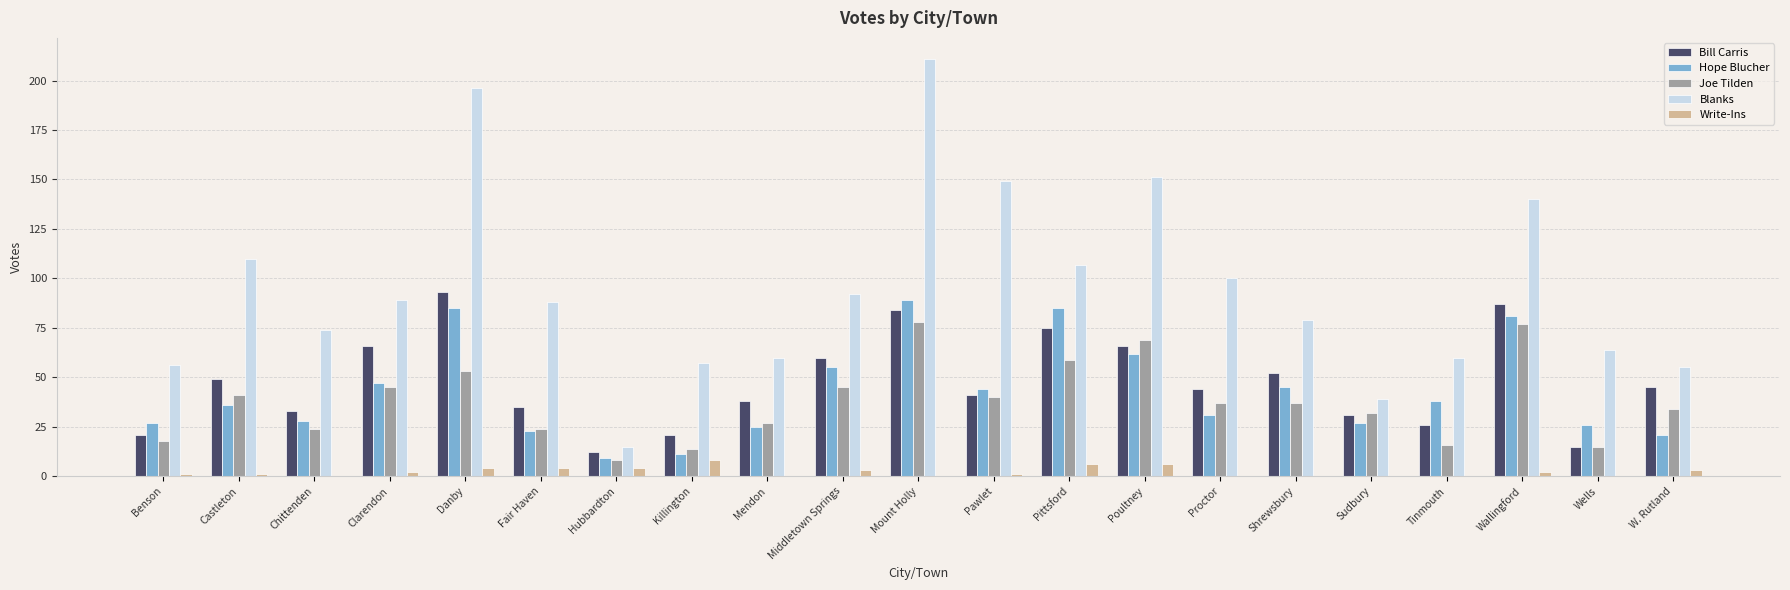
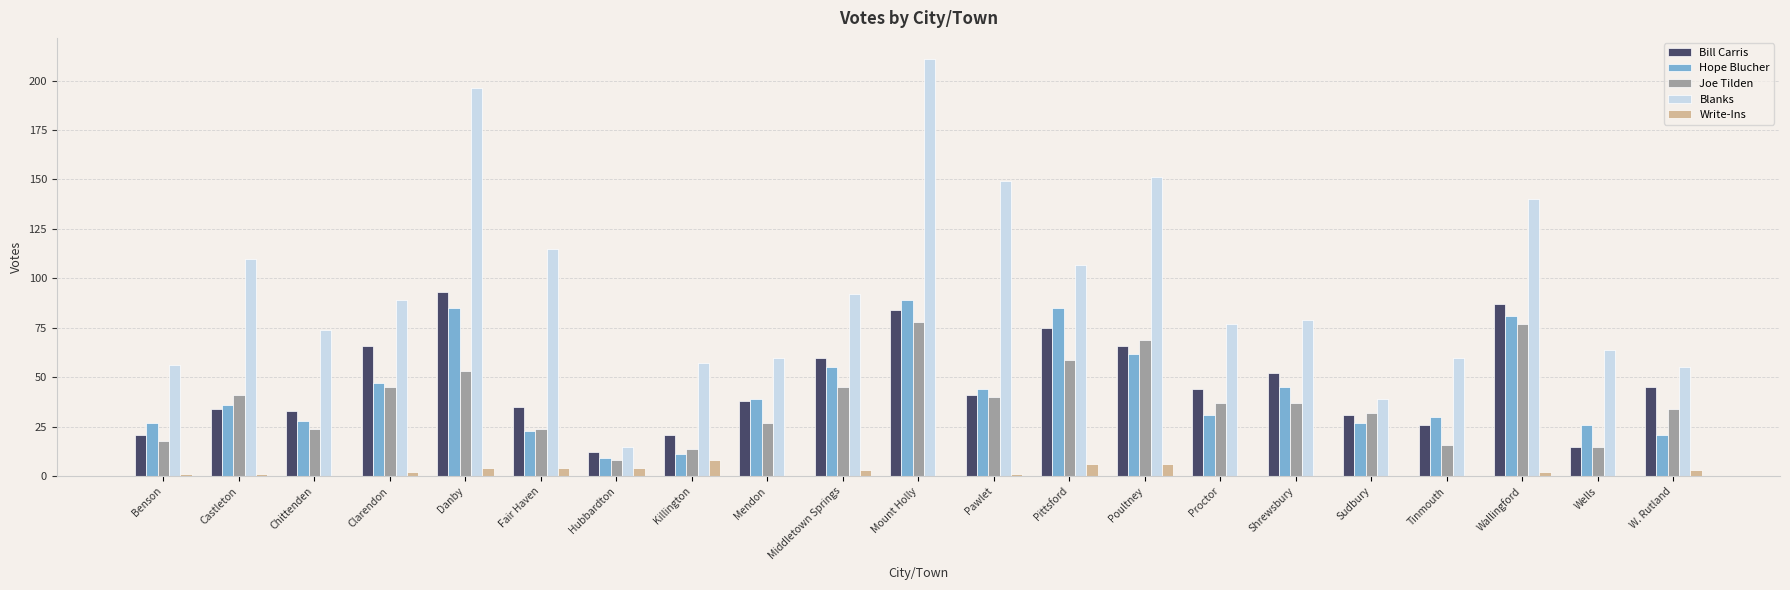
Bill Carris, Castleton: 49 -> 34
Blanks, Fair Haven: 88 -> 115
Hope Blucher, Mendon: 25 -> 39
Blanks, Proctor: 100 -> 77
Hope Blucher, Tinmouth: 38 -> 30
